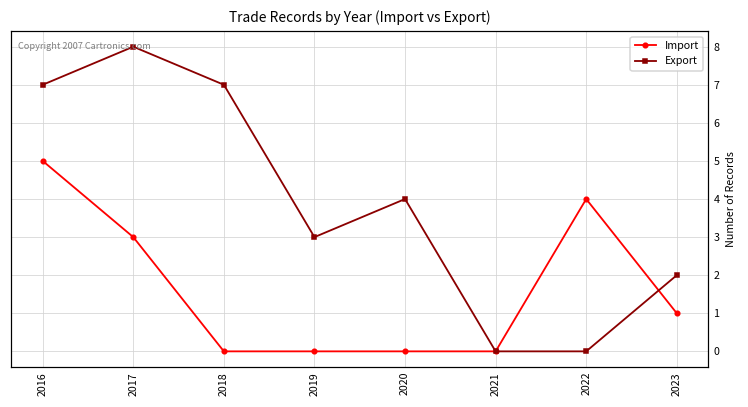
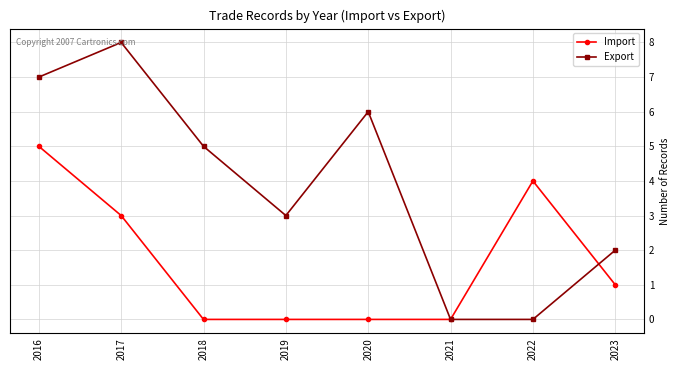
Export, 2018: 7 -> 5
Export, 2020: 4 -> 6
